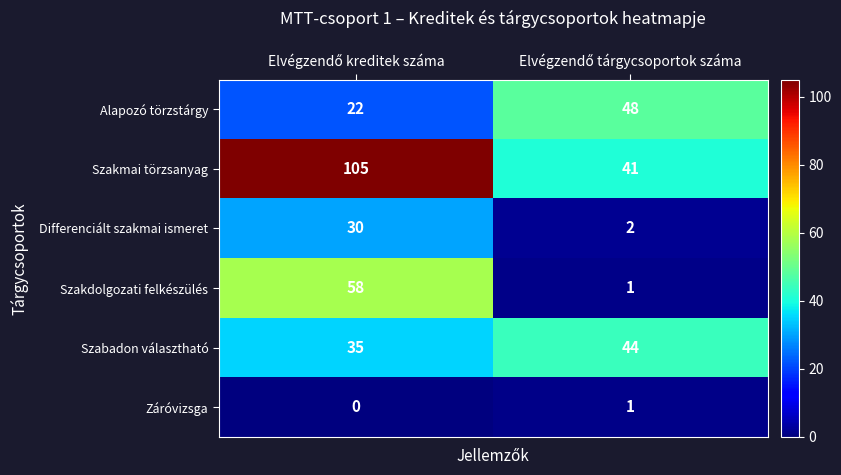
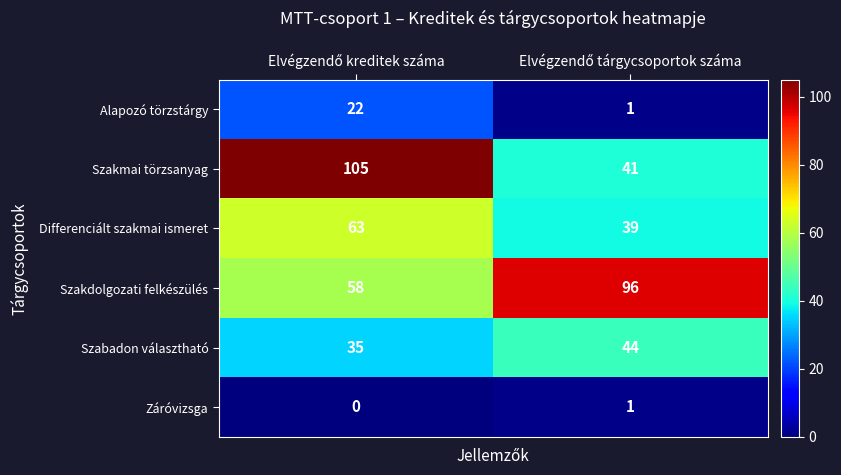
Alapozó törzstárgy, Elvégzendő tárgycsoportok száma: 48 -> 1
Differenciált szakmai ismeret, Elvégzendő kreditek száma: 30 -> 63
Differenciált szakmai ismeret, Elvégzendő tárgycsoportok száma: 2 -> 39
Szakdolgozati felkészülés, Elvégzendő tárgycsoportok száma: 1 -> 96
